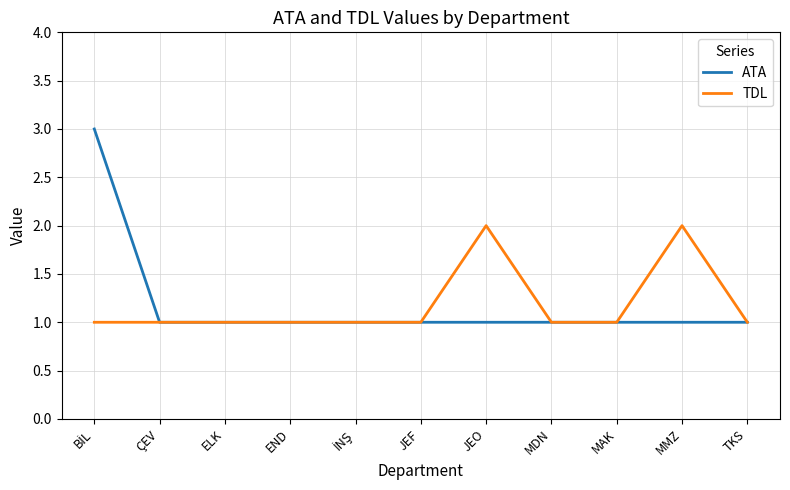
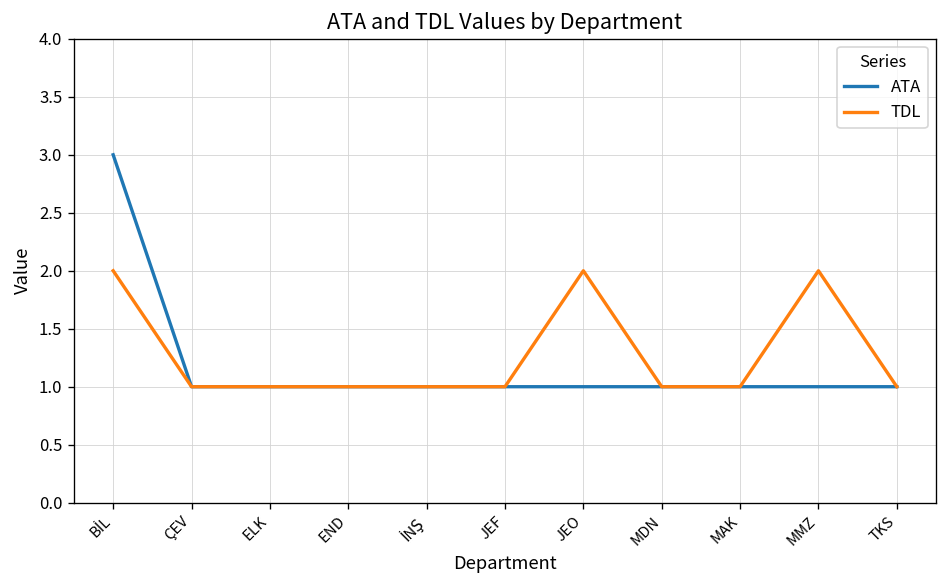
TDL, BİL: 1 -> 2
